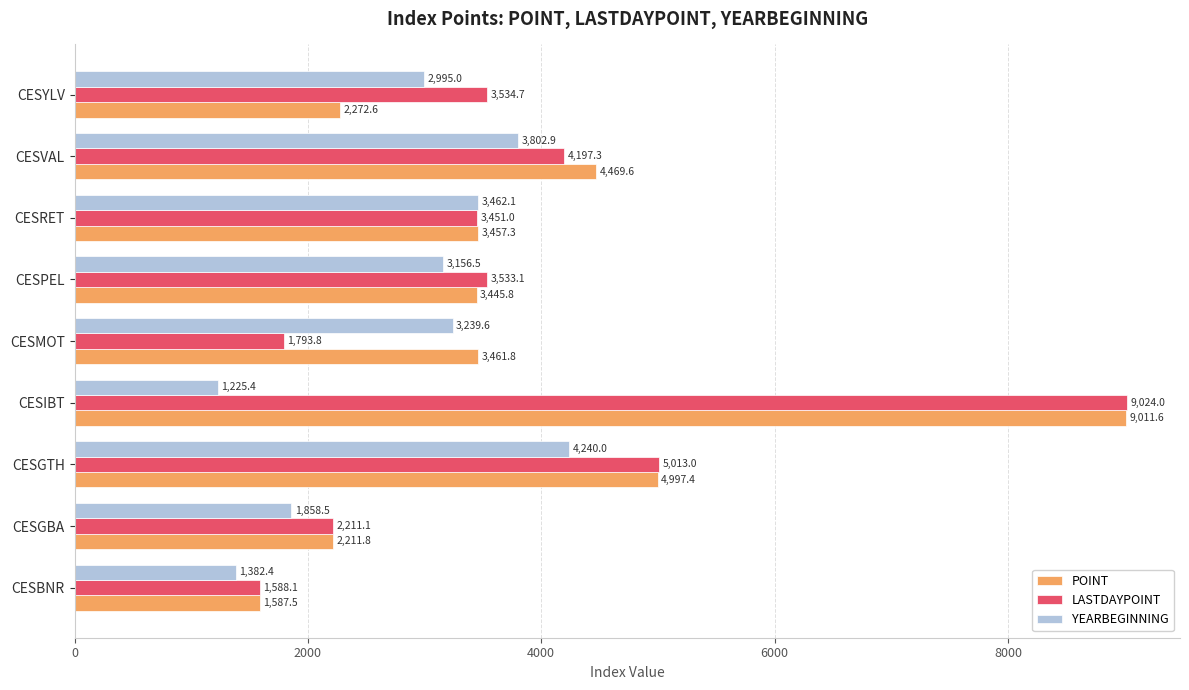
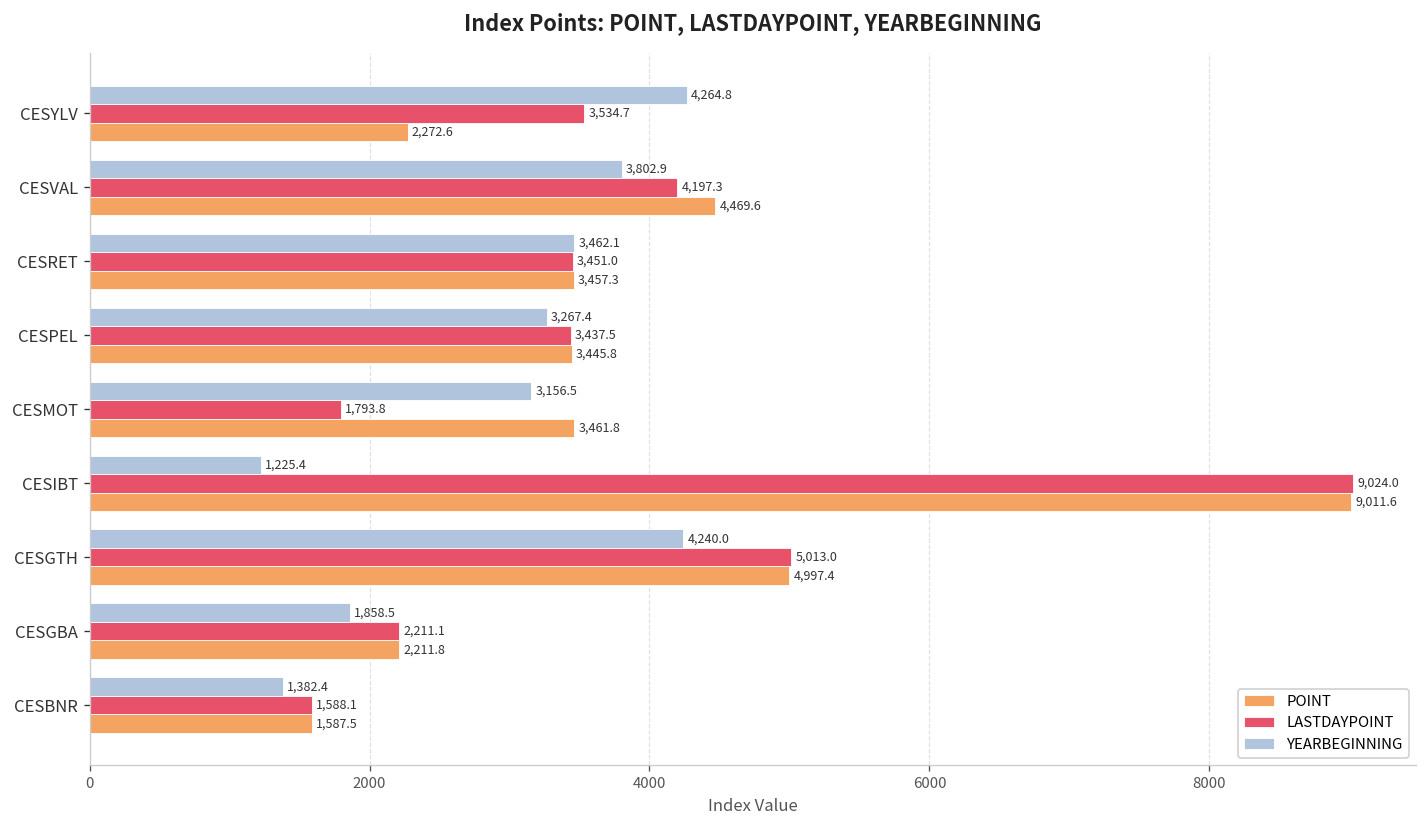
YEARBEGINNING, CESYLV: 2,995.0 -> 4,264.8
YEARBEGINNING, CESPEL: 3,156.5 -> 3,267.4
LASTDAYPOINT, CESPEL: 3,533.1 -> 3,437.5
YEARBEGINNING, CESMOT: 3,239.6 -> 3,156.5
